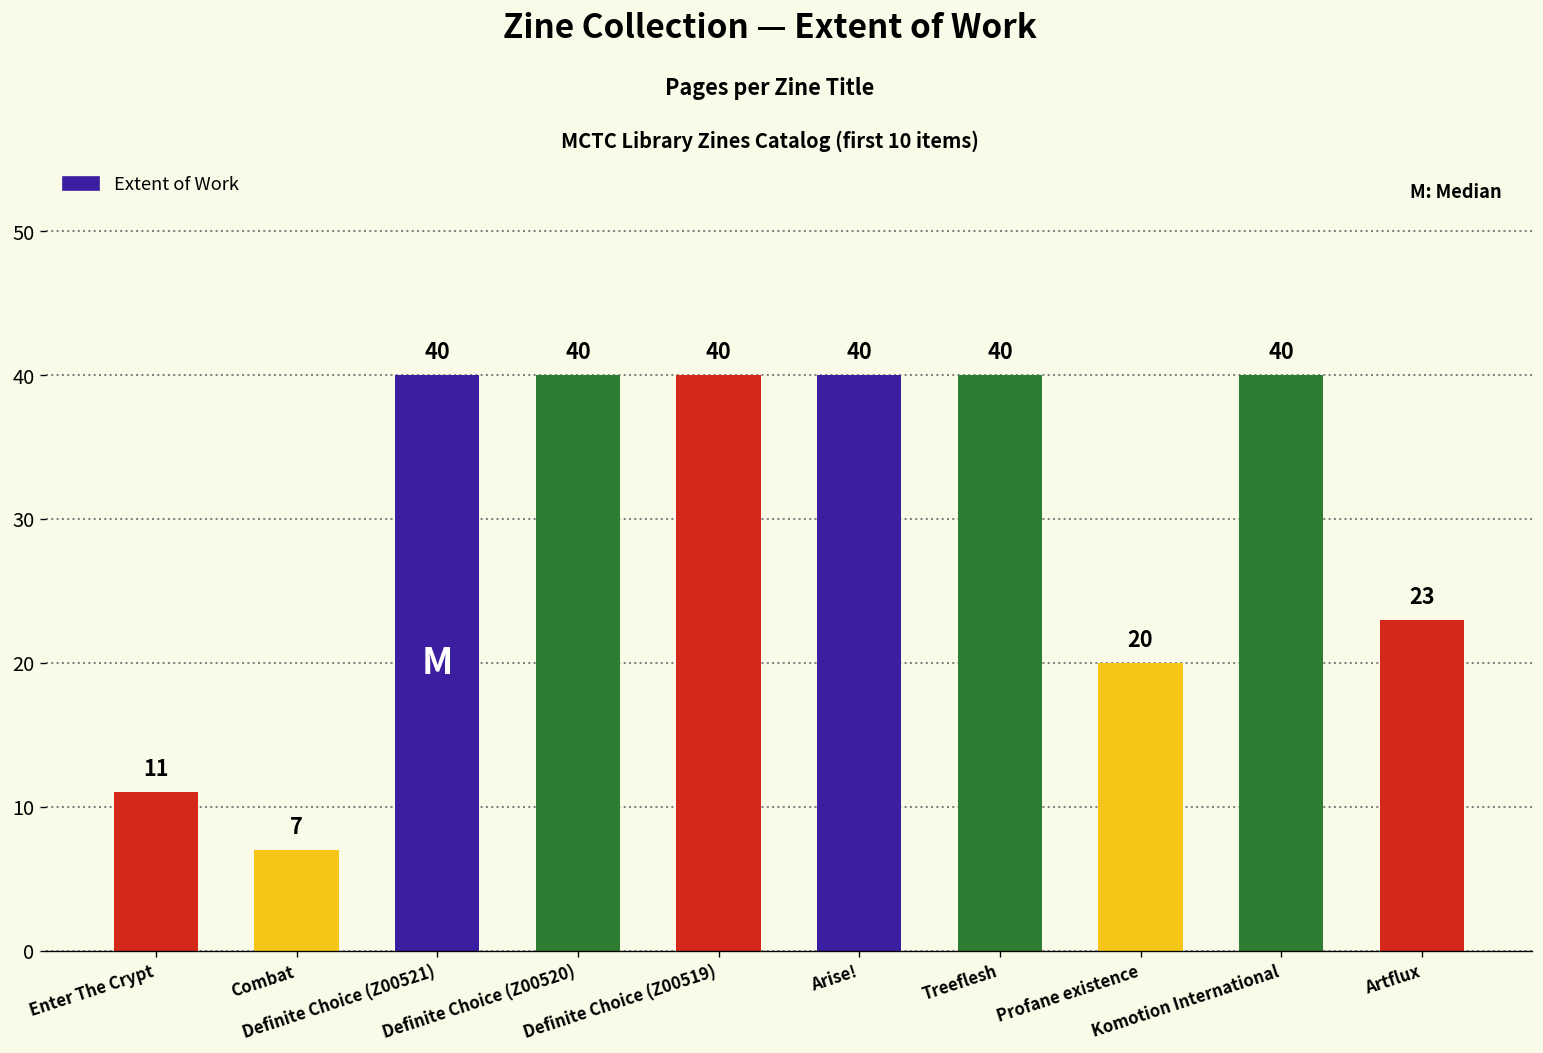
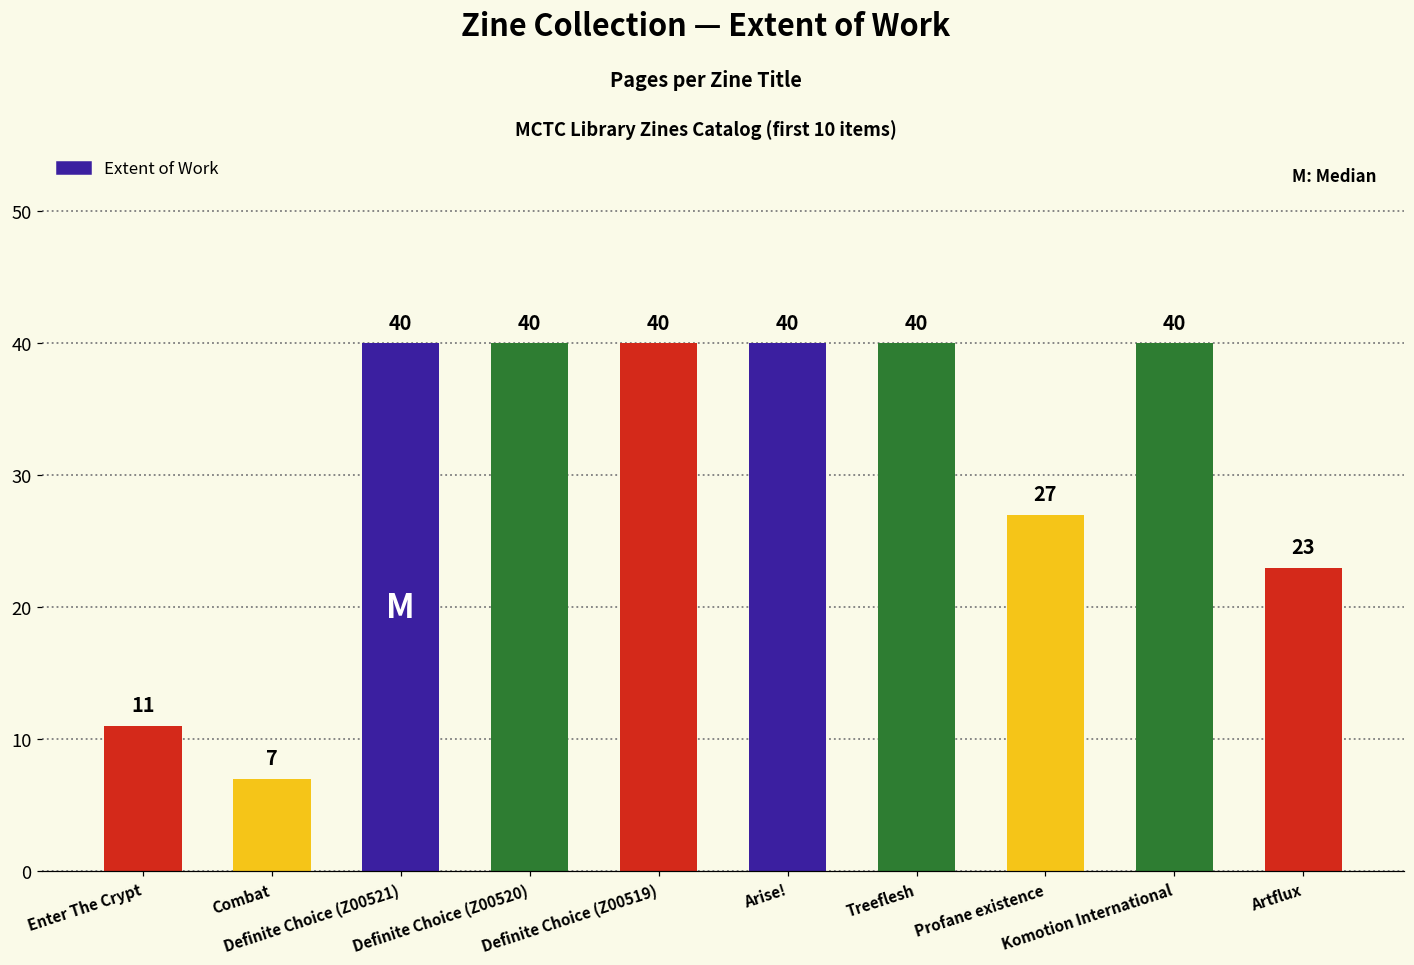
Profane existence: 20 -> 27
